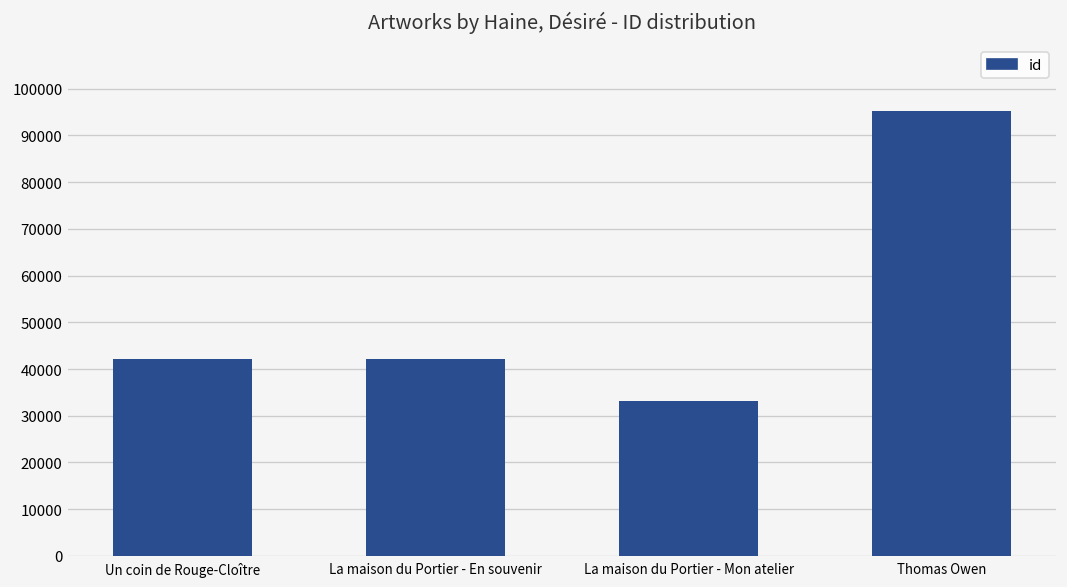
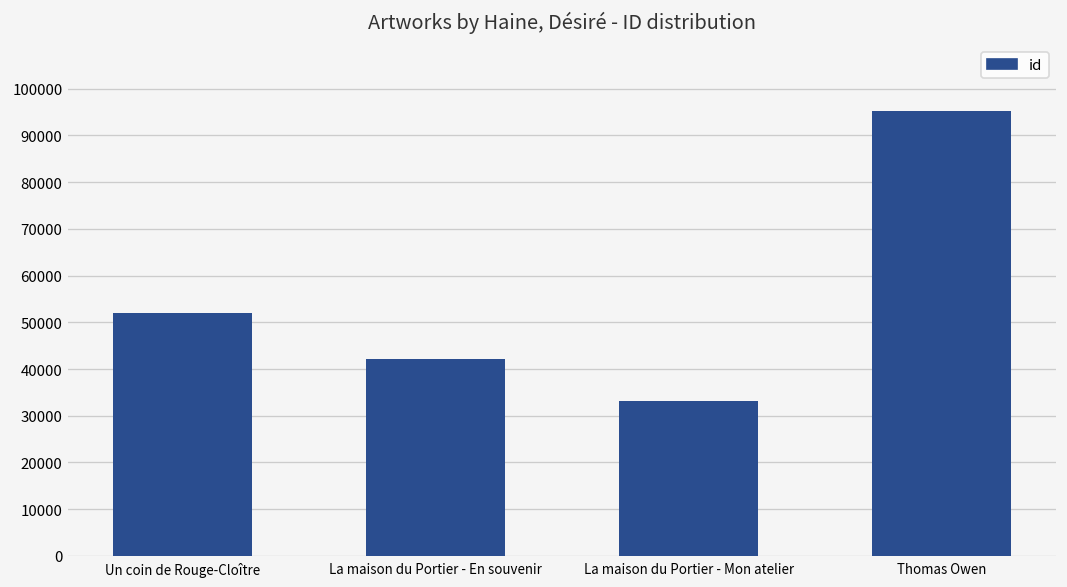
Un coin de Rouge-Cloître: 42000 -> 52000
